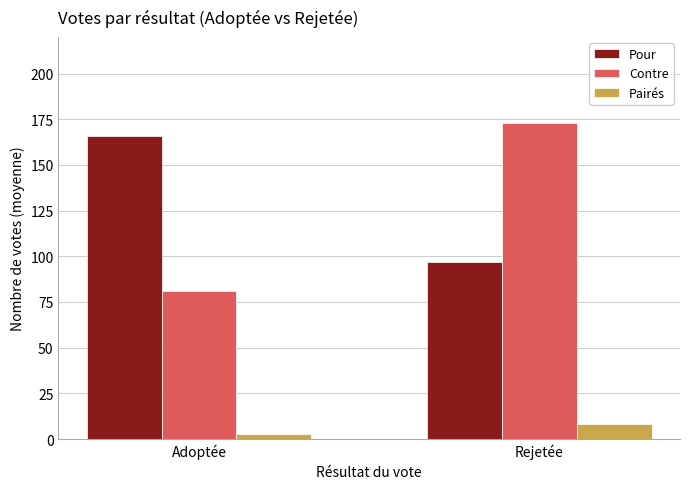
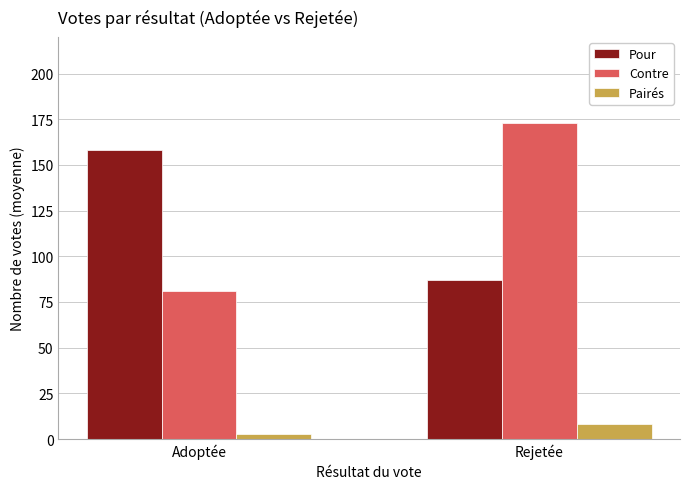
Pour, Adoptée: 166 -> 158
Pour, Rejetée: 97 -> 87
